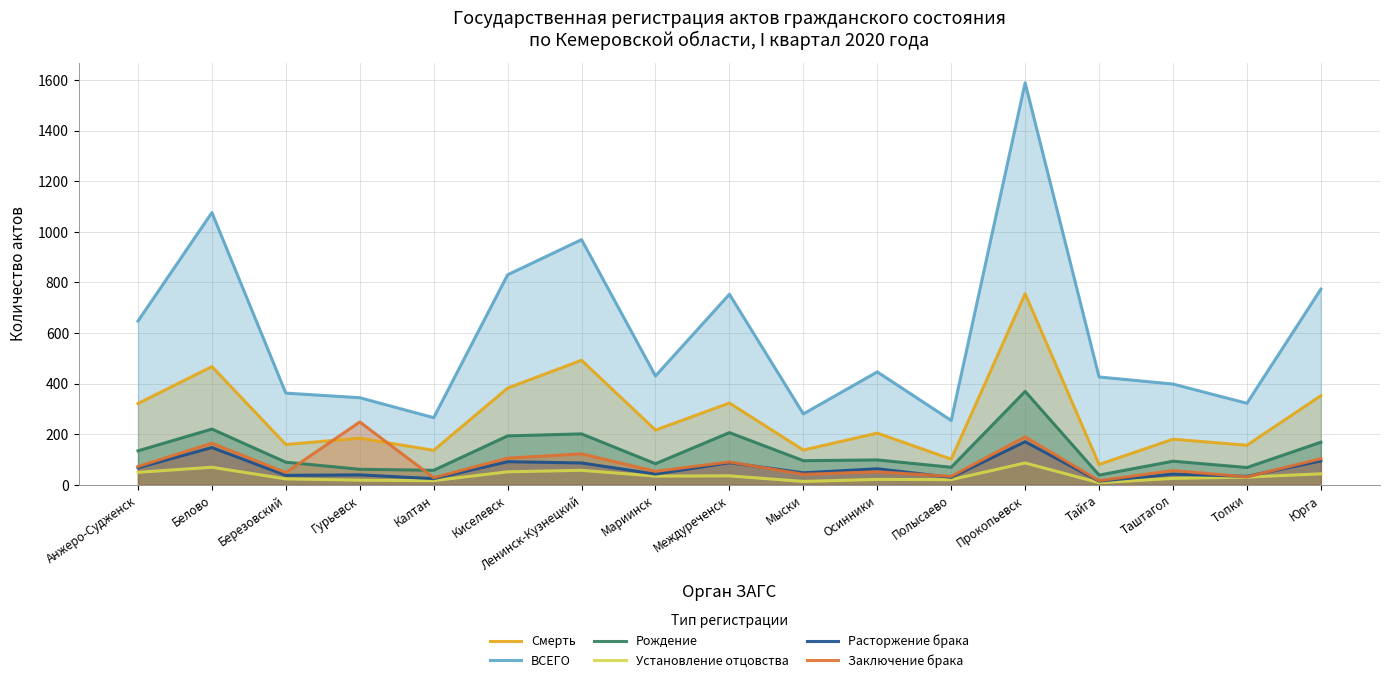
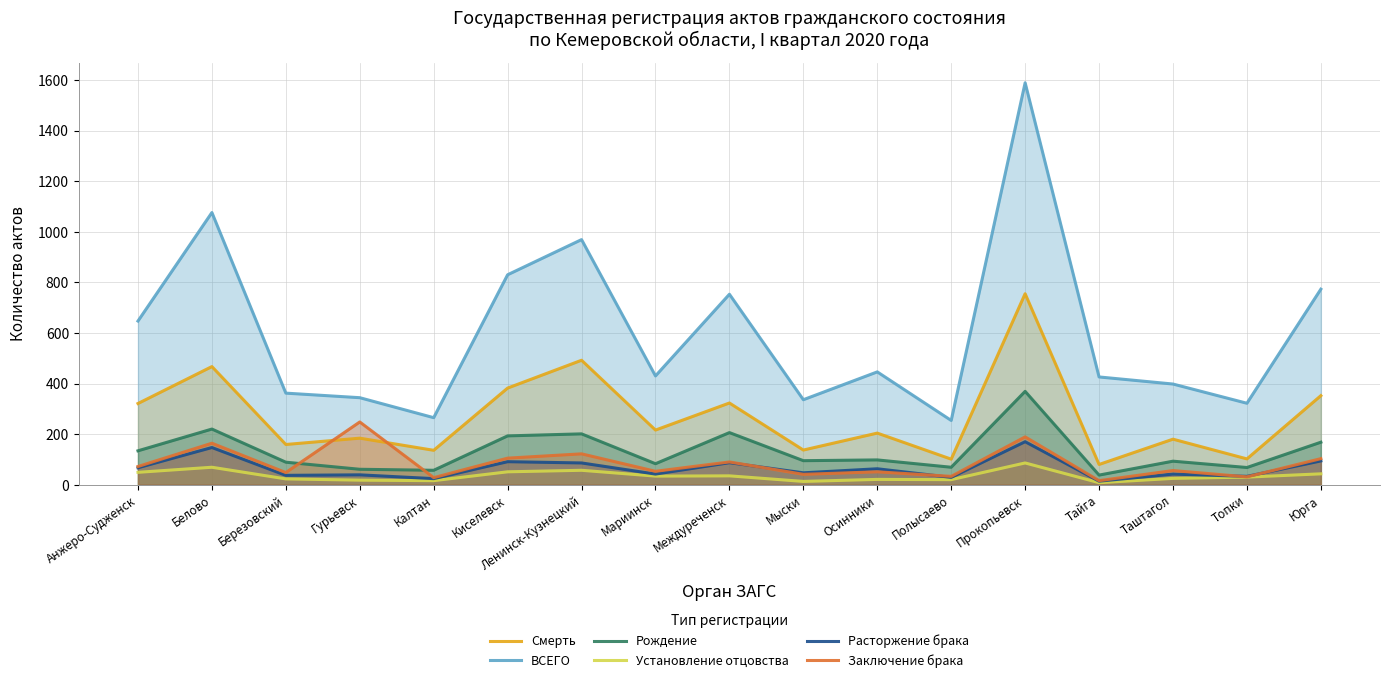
ВСЕГО, Мыски: 280 -> 340
Смерть, Топки: 160 -> 100
